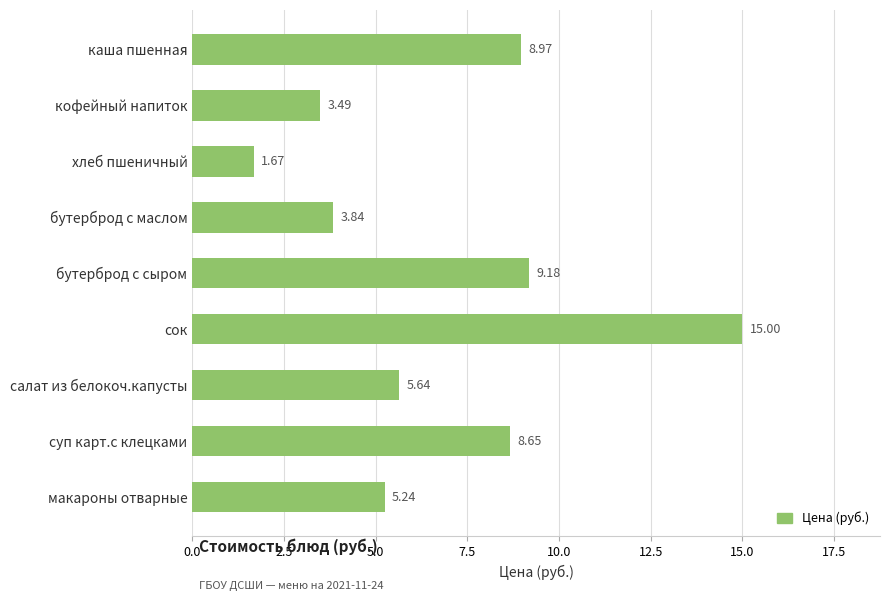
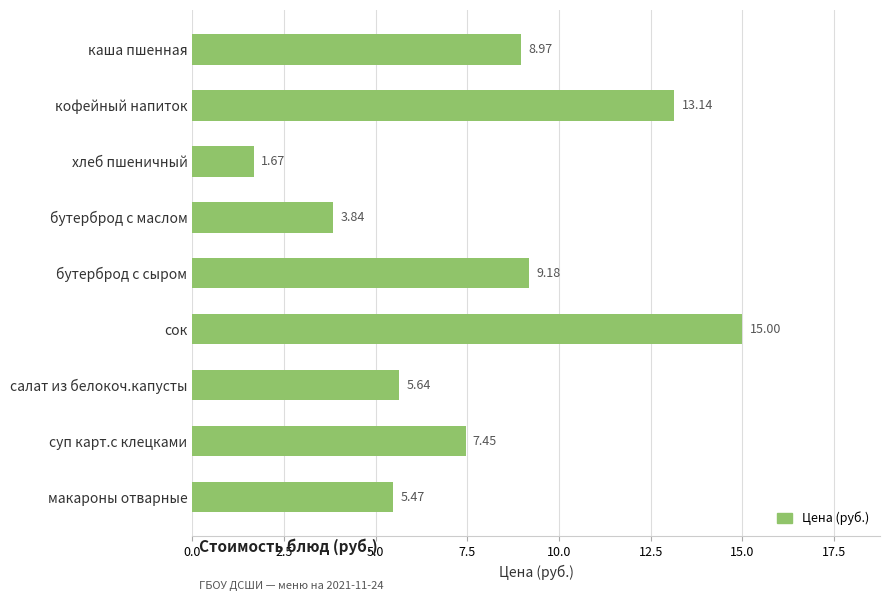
кофейный напиток: 3.49 -> 13.14
суп карт.с клецками: 8.65 -> 7.45
макароны отварные: 5.24 -> 5.47
